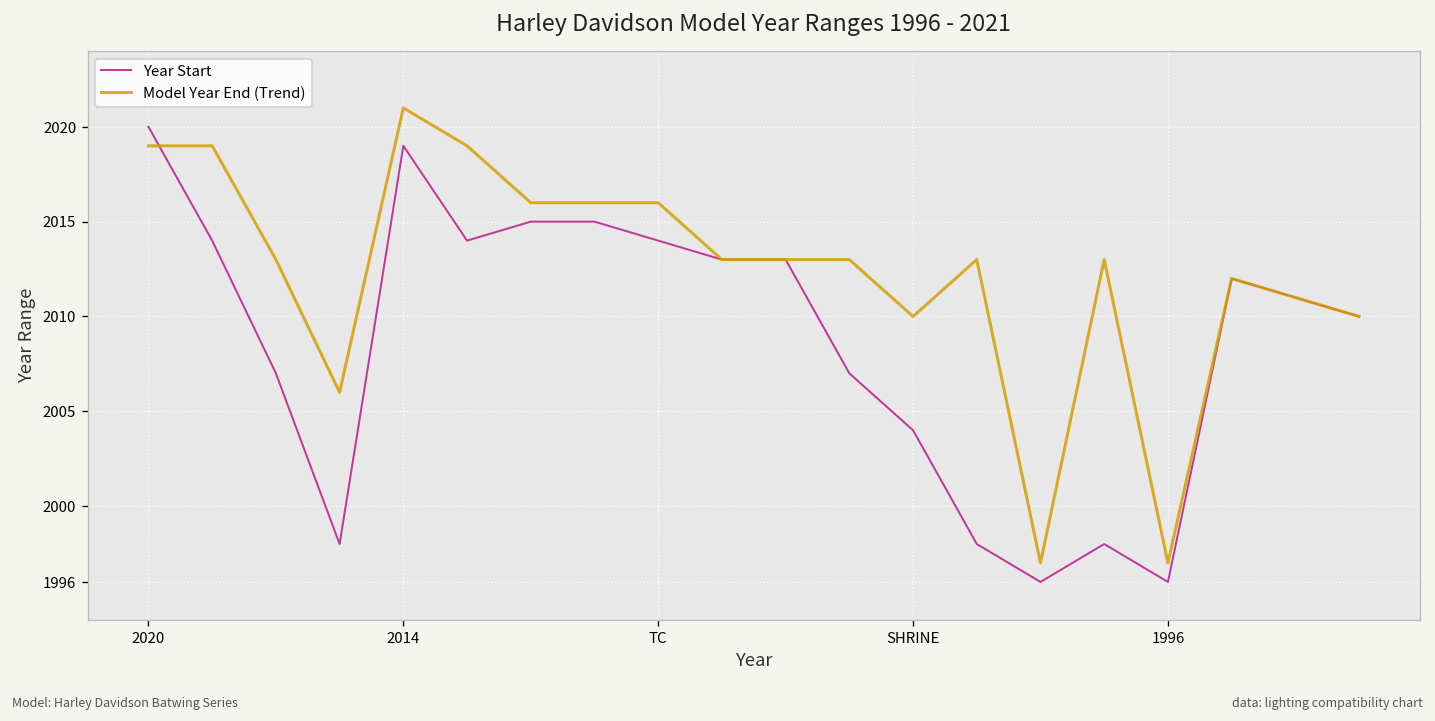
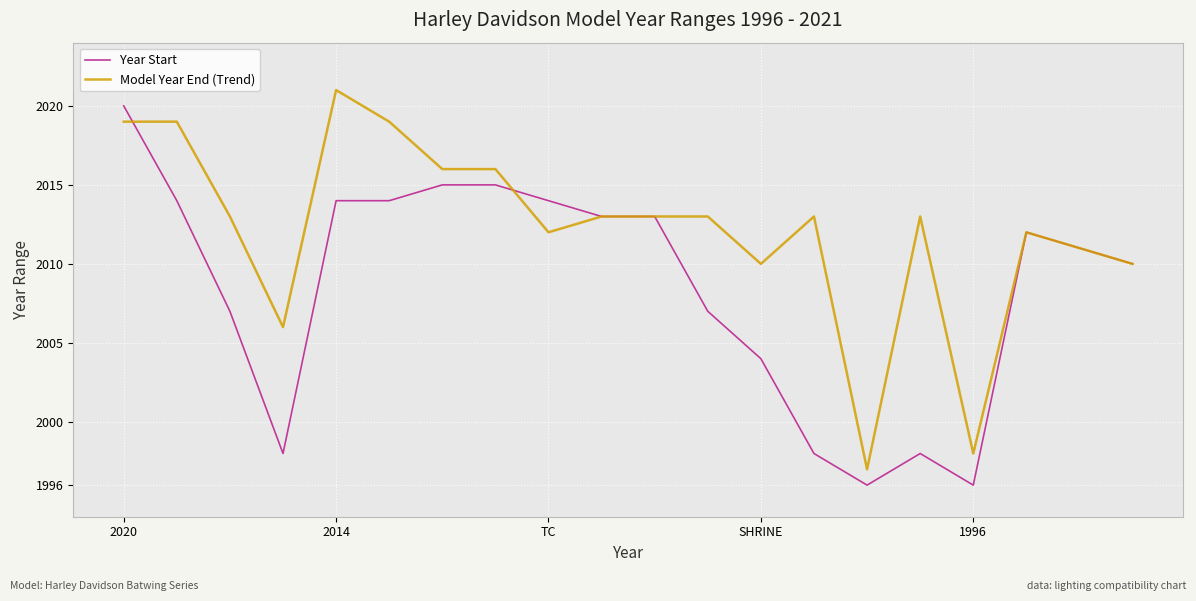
Year Start, 2014: 2019 -> 2014
Model Year End (Trend), TC: 2016 -> 2012
Model Year End (Trend), 1996: 1997 -> 1998
